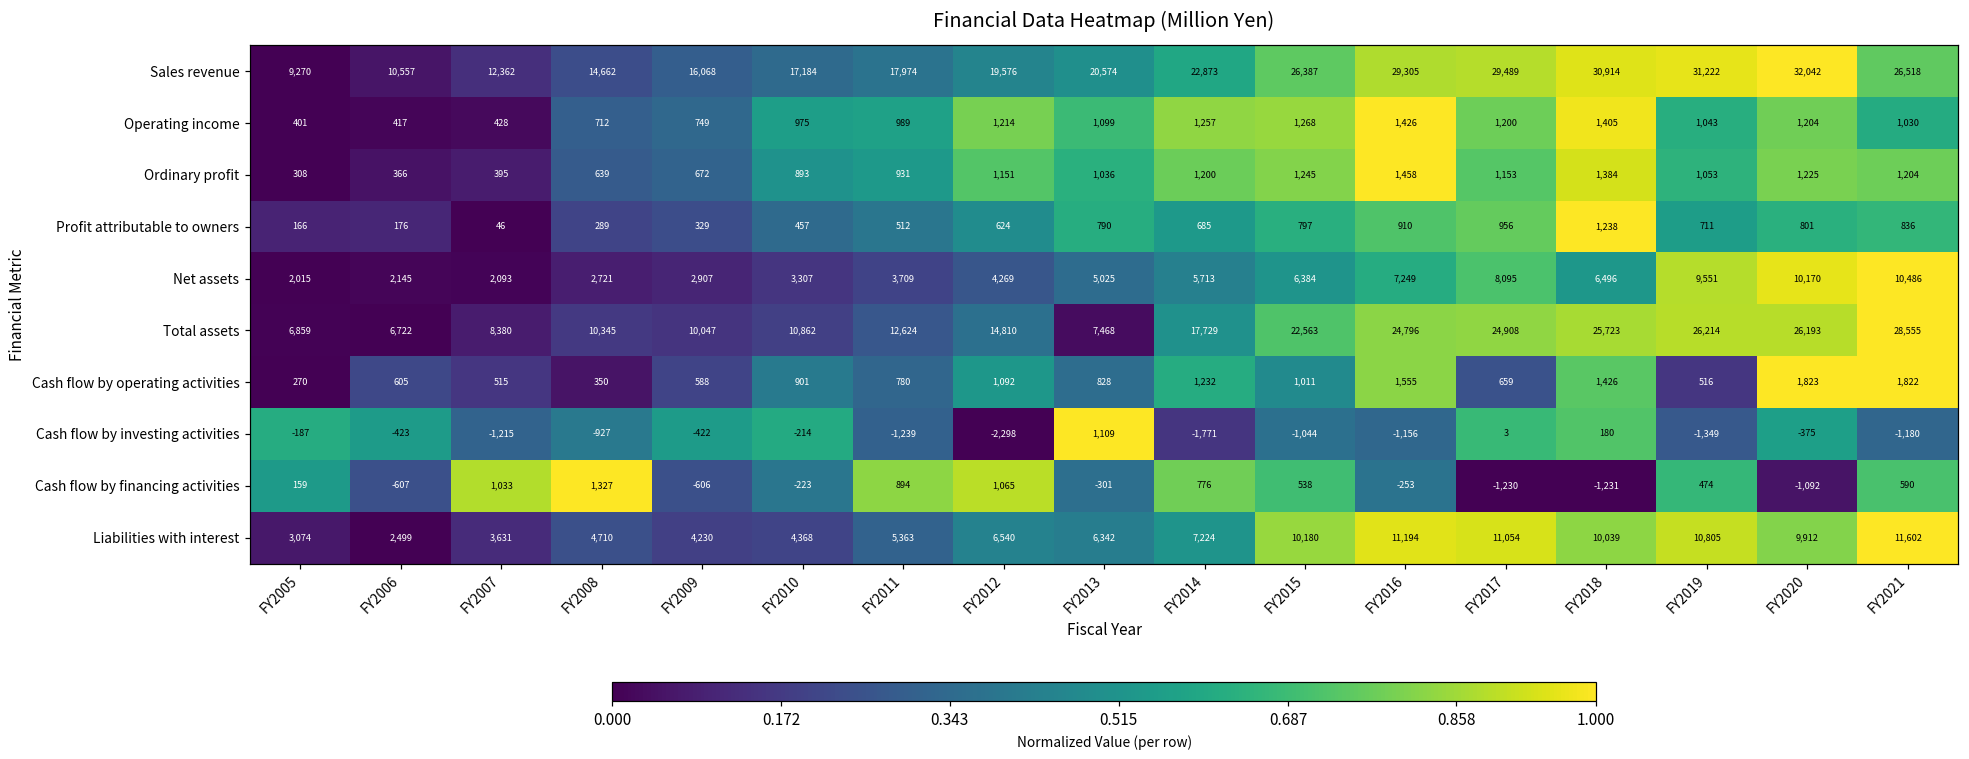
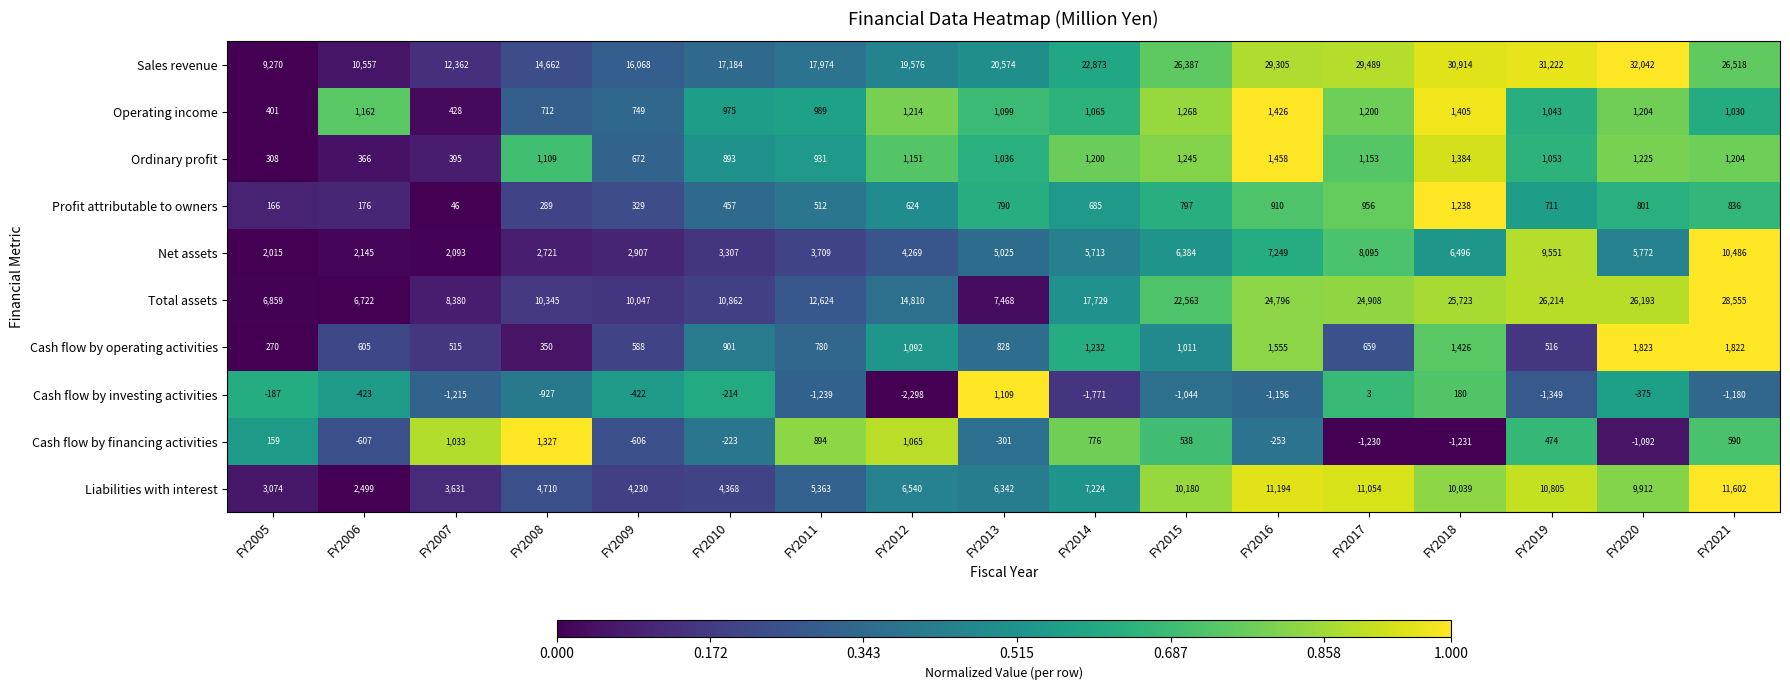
Operating income, FY2006: 417 -> 1,162
Operating income, FY2014: 1,257 -> 1,065
Ordinary profit, FY2008: 639 -> 1,109
Net assets, FY2020: 10,170 -> 5,772
